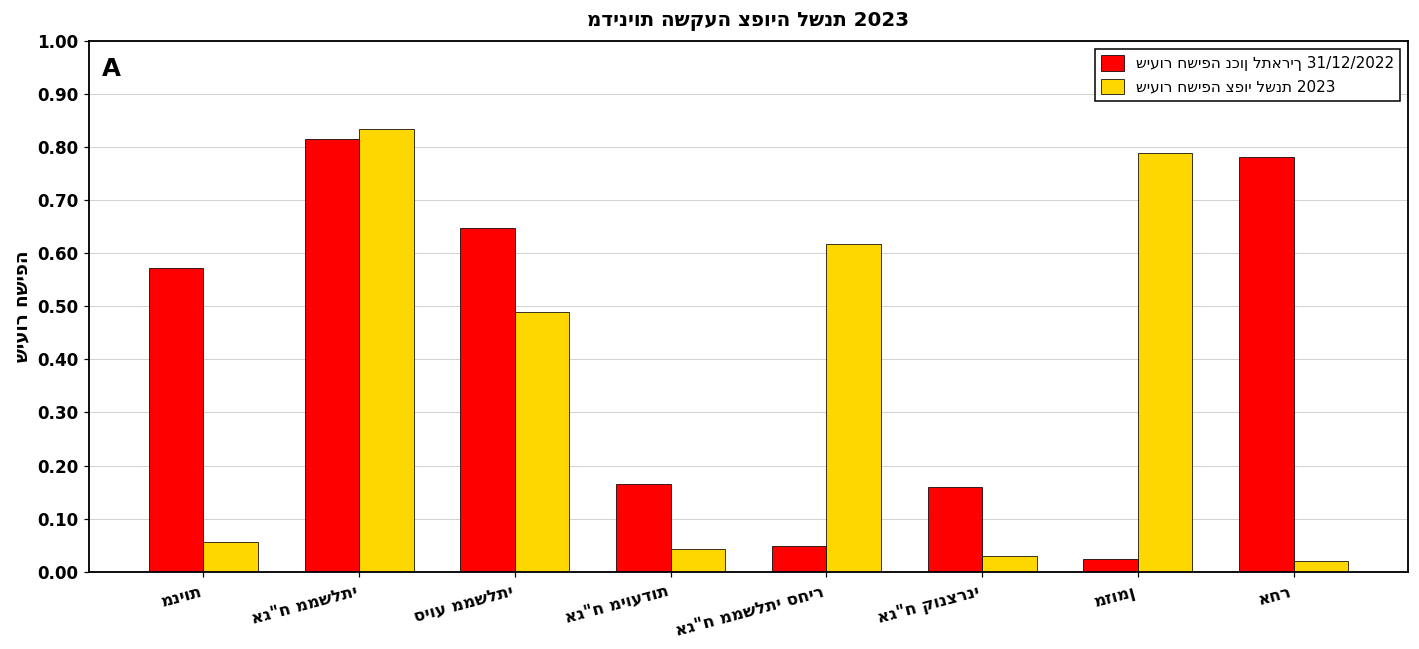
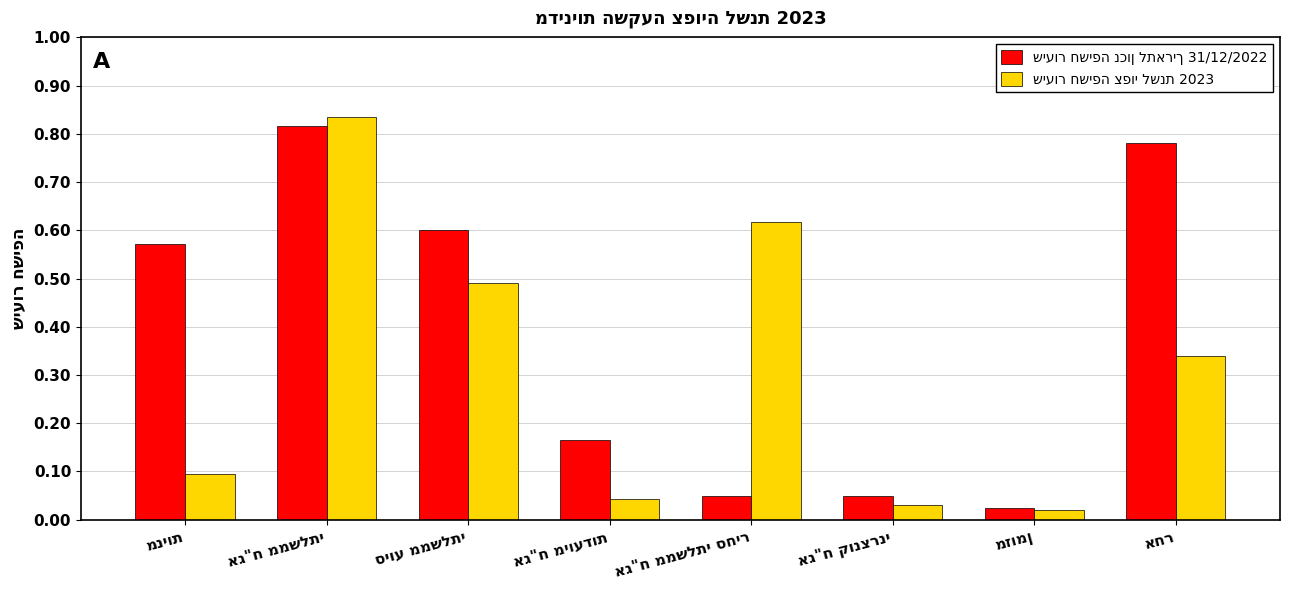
שיעור חשיפה צפוי לשנת 2023, מניות: 0.06 -> 0.10
שיעור חשיפה נכון לתאריך 31/12/2022, סיוע ממשלתי: 0.65 -> 0.60
שיעור חשיפה נכון לתאריך 31/12/2022, אג"ח קונצרני: 0.16 -> 0.05
שיעור חשיפה צפוי לשנת 2023, מזומן: 0.79 -> 0.02
שיעור חשיפה צפוי לשנת 2023, אחר: 0.02 -> 0.34
